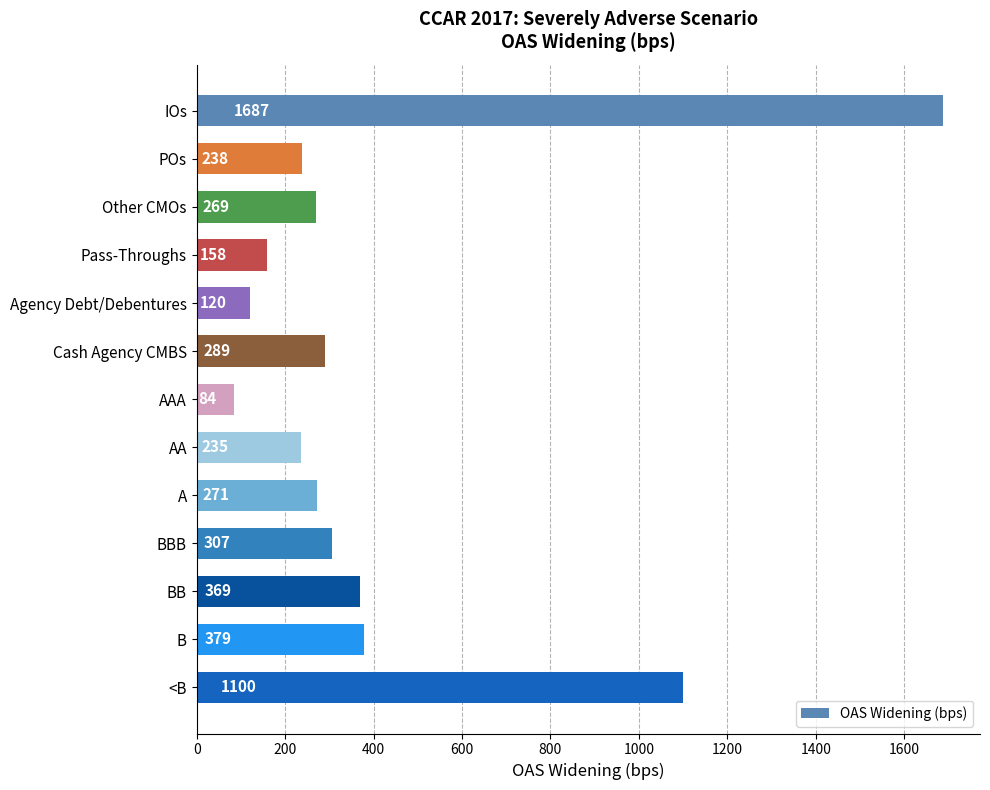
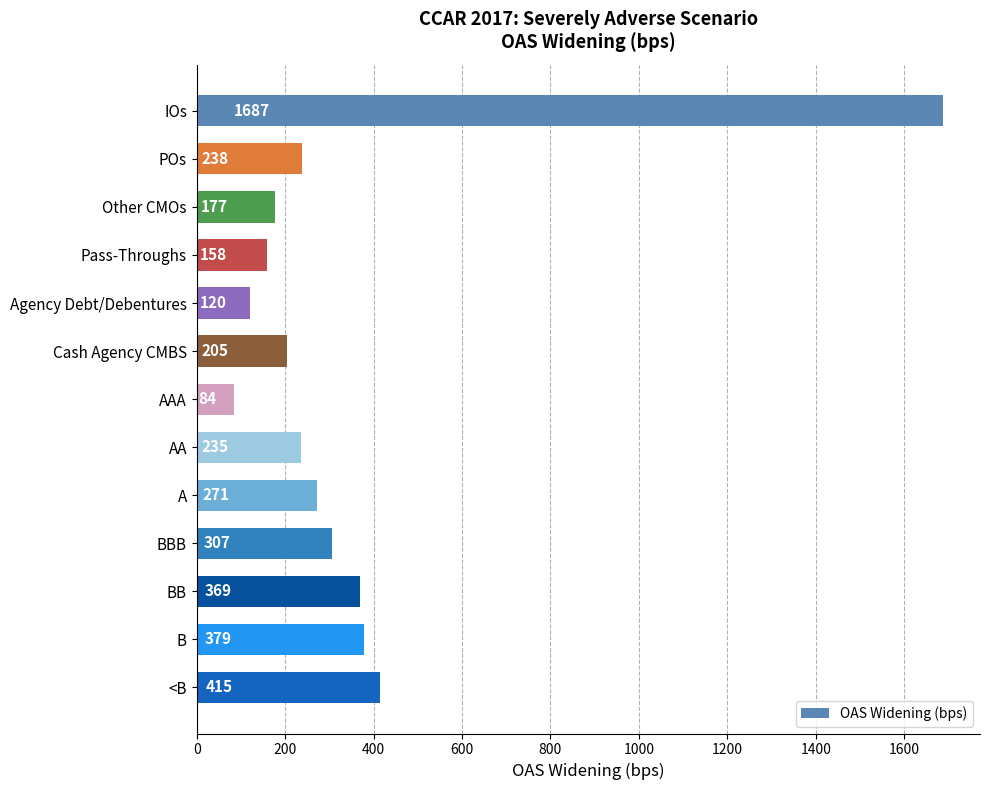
Other CMOs: 269 -> 177
Cash Agency CMBS: 289 -> 205
<B: 1100 -> 415
